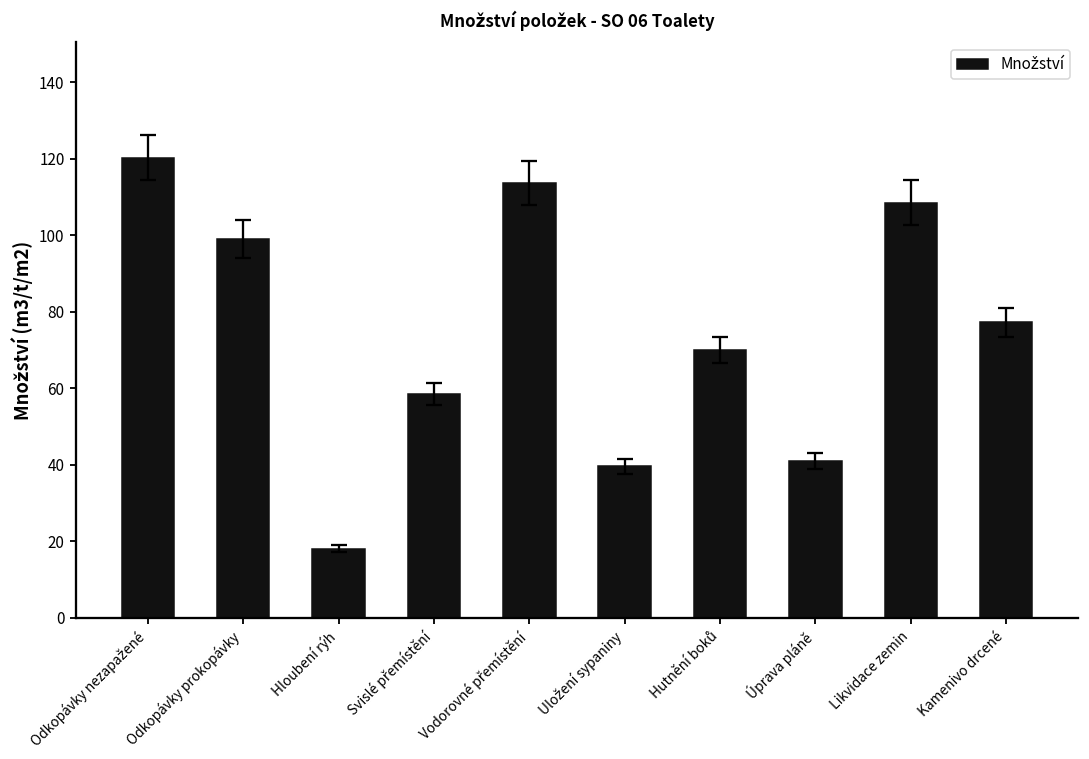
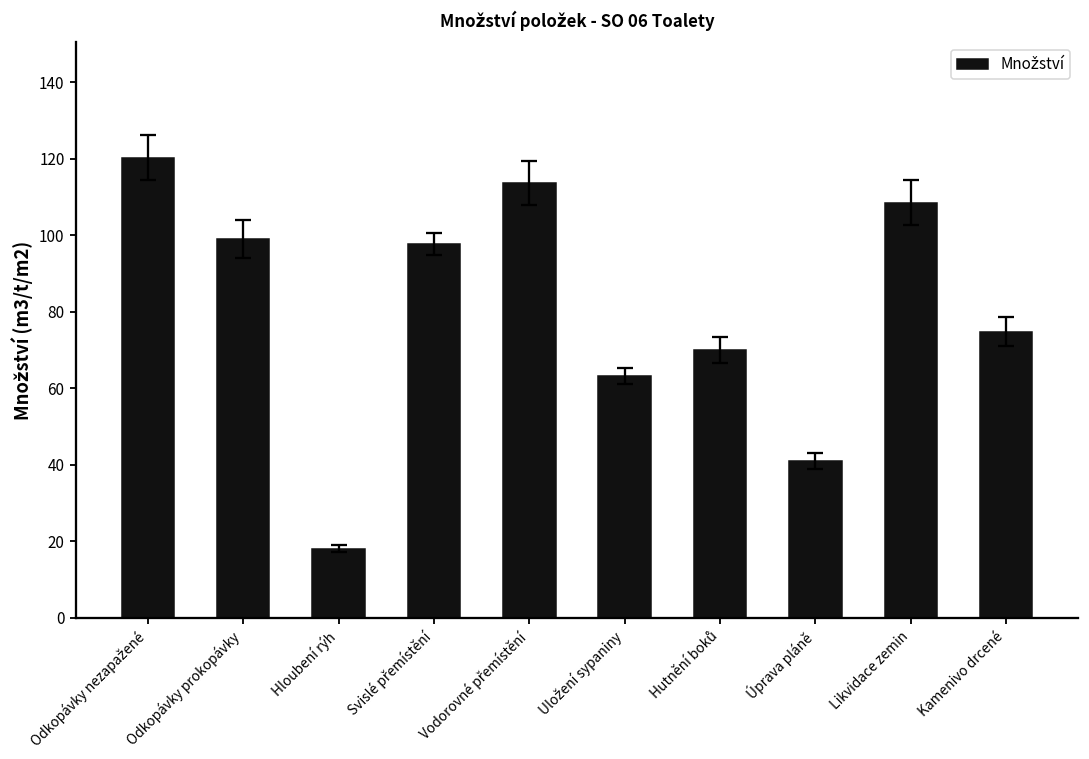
Množství, Svislé přemístění: 59 -> 98
Množství, Uložení sypaniny: 40 -> 63
Množství, Kamenivo drcené: 77 -> 75
